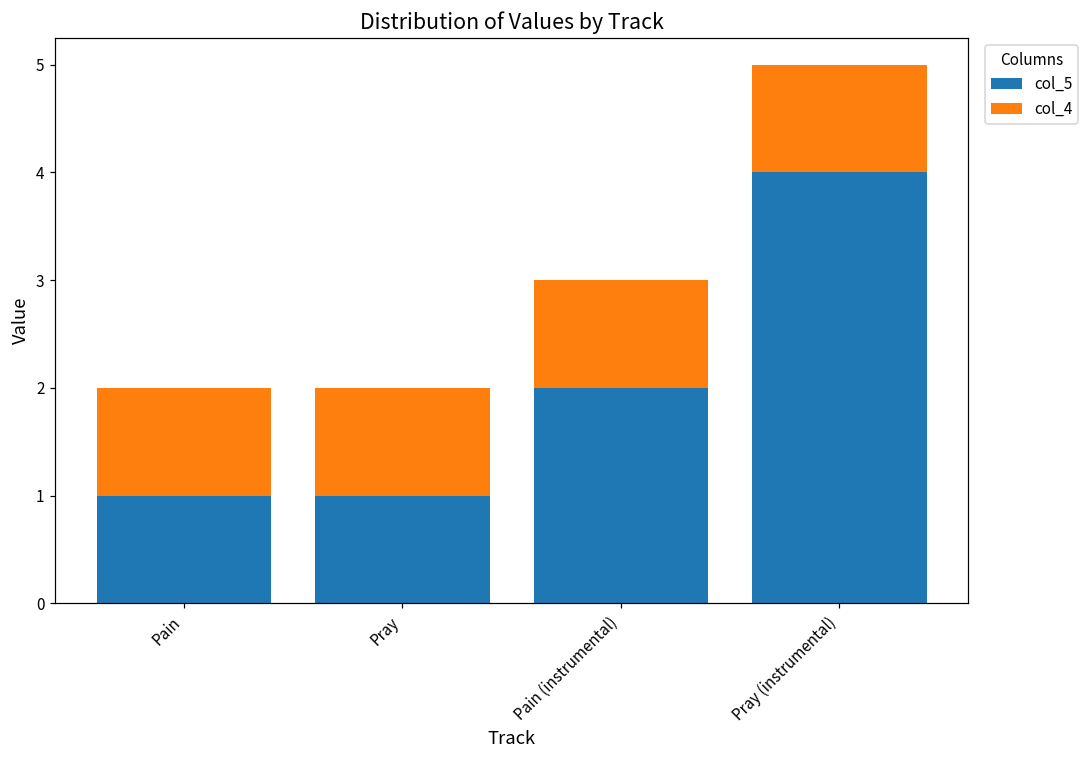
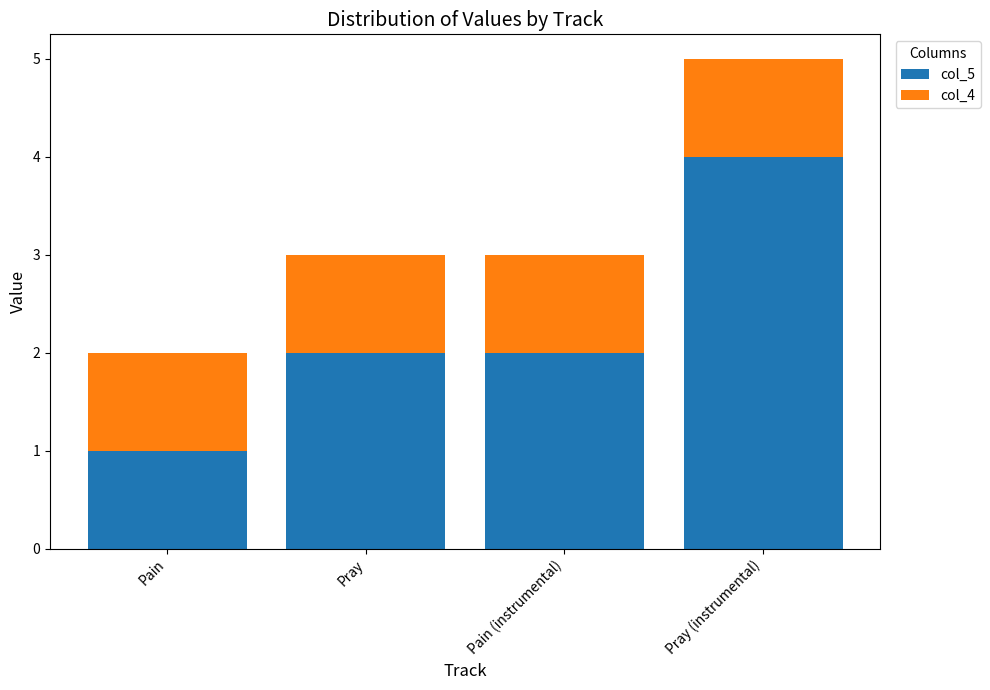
col_5, Pray: 1 -> 2
